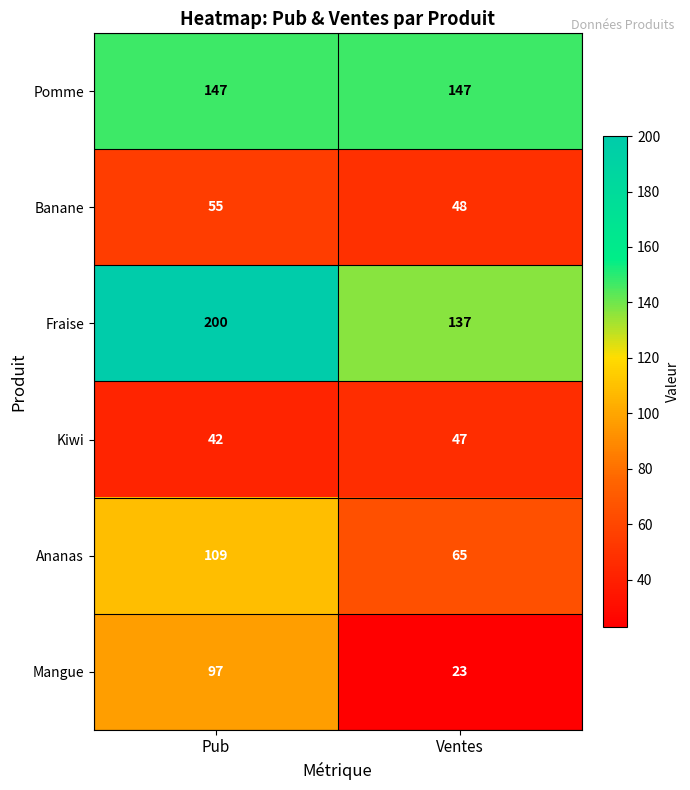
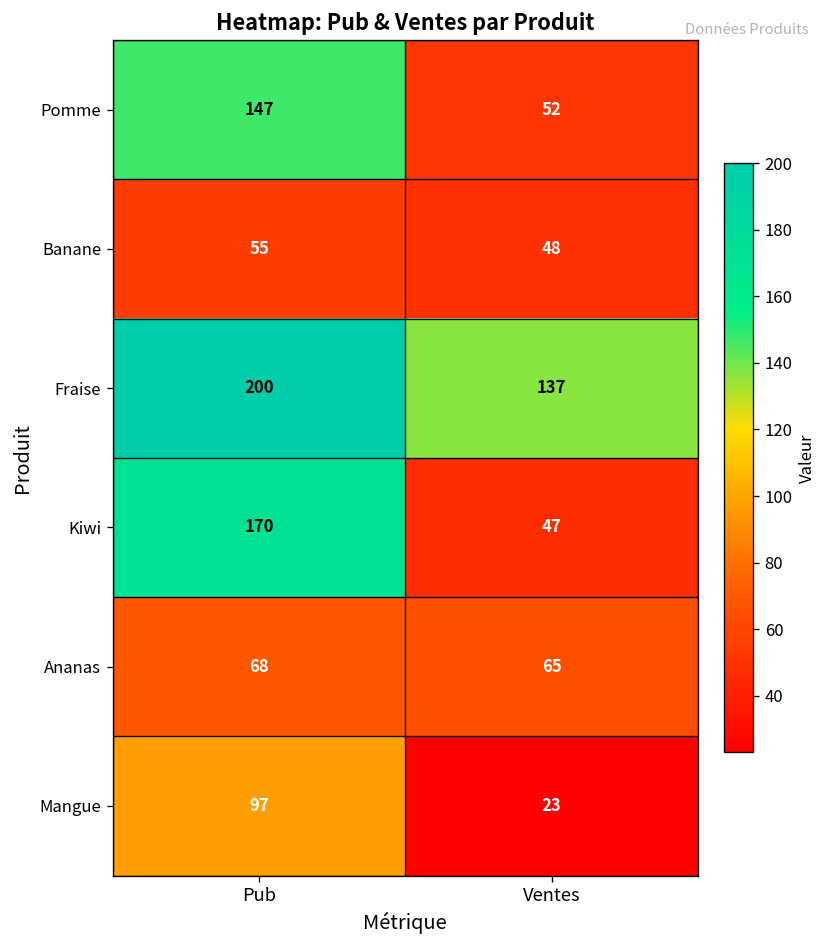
Pomme, Ventes: 147 -> 52
Kiwi, Pub: 42 -> 170
Ananas, Pub: 109 -> 68
